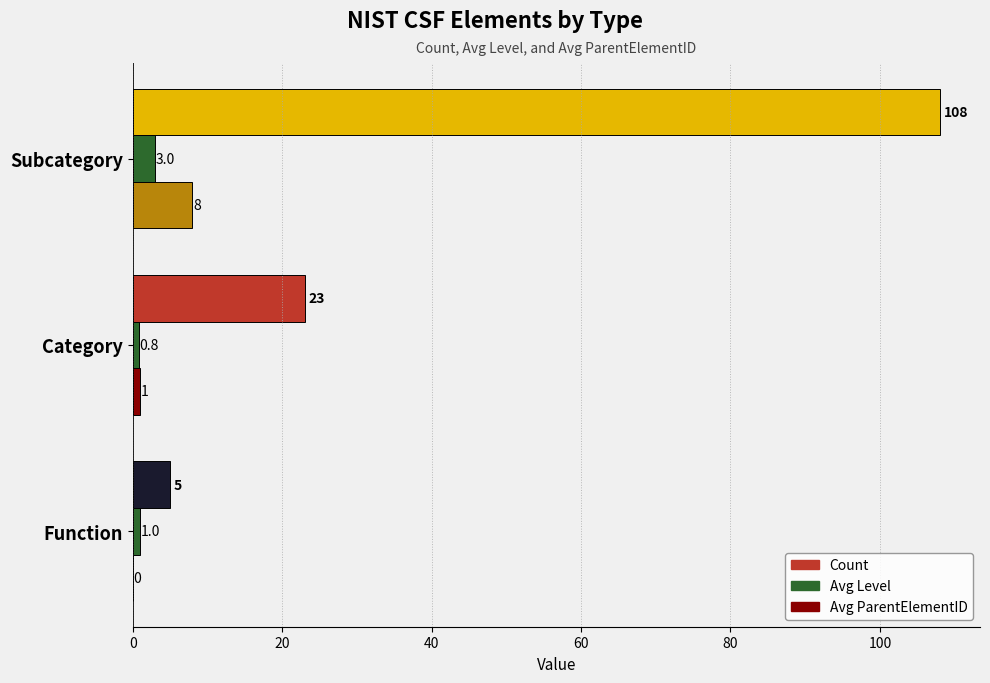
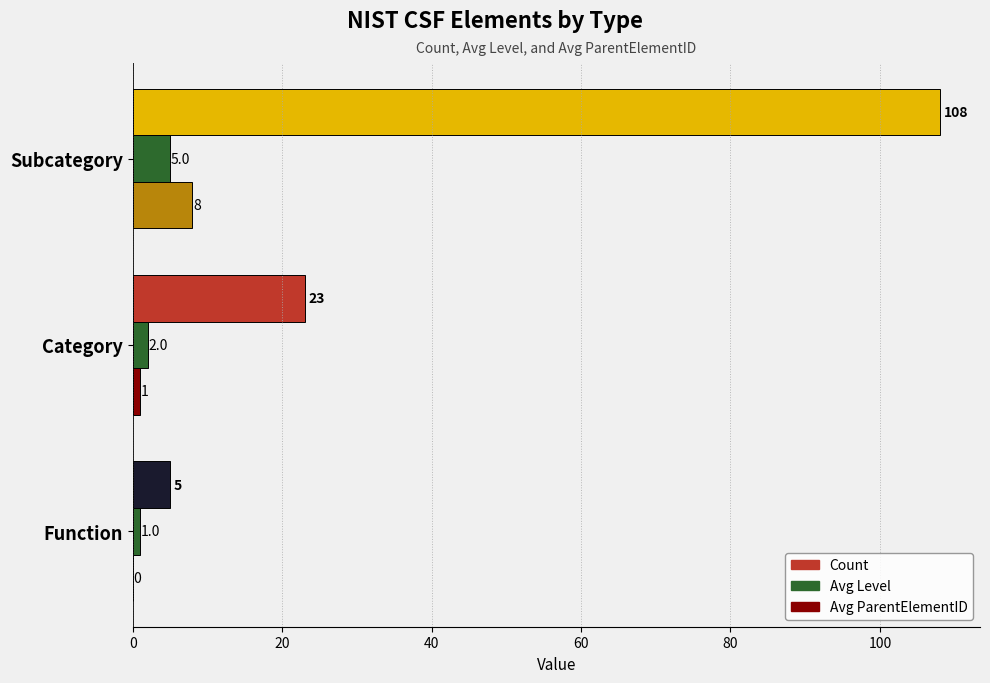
Avg Level, Subcategory: 3.0 -> 5.0
Avg Level, Category: 0.8 -> 2.0
